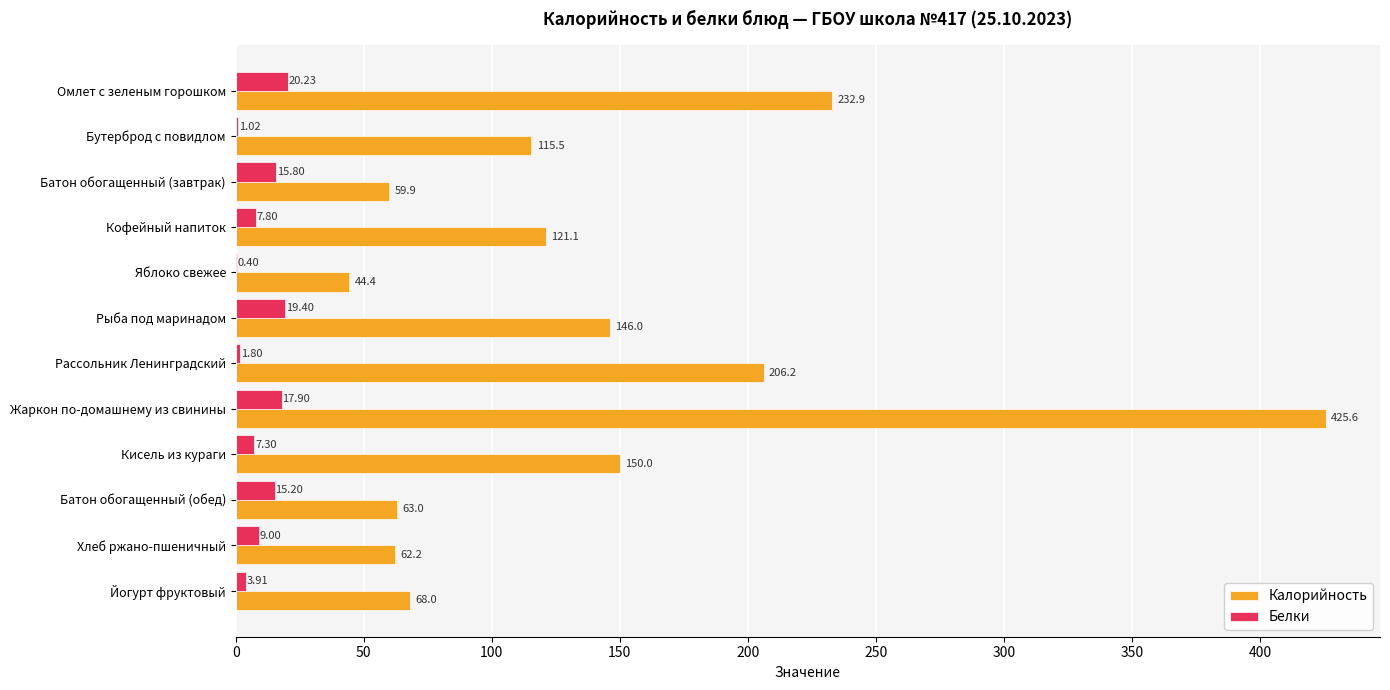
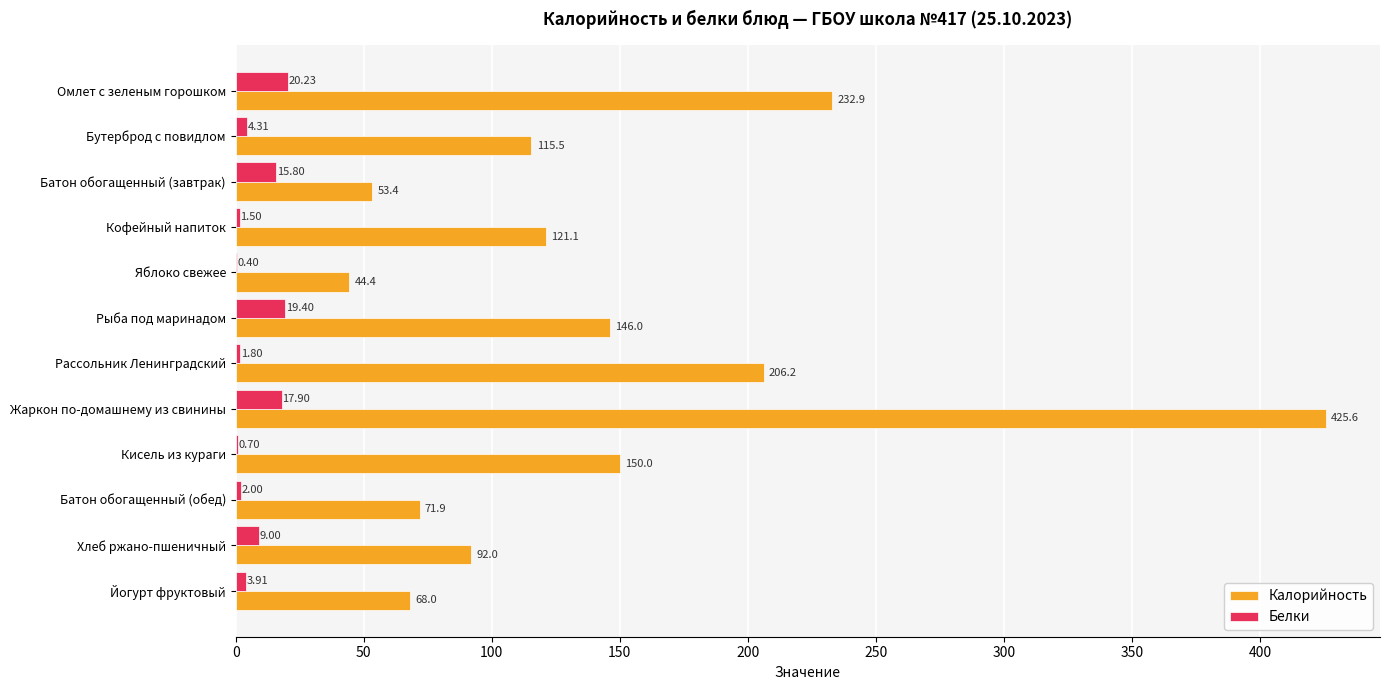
Белки, Бутерброд с повидлом: 1.02 -> 4.31
Калорийность, Батон обогащенный (завтрак): 59.9 -> 53.4
Белки, Кофейный напиток: 7.80 -> 1.50
Белки, Кисель из кураги: 7.30 -> 0.70
Белки, Батон обогащенный (обед): 15.20 -> 2.00
Калорийность, Батон обогащенный (обед): 63.0 -> 71.9
Калорийность, Хлеб ржано-пшеничный: 62.2 -> 92.0
